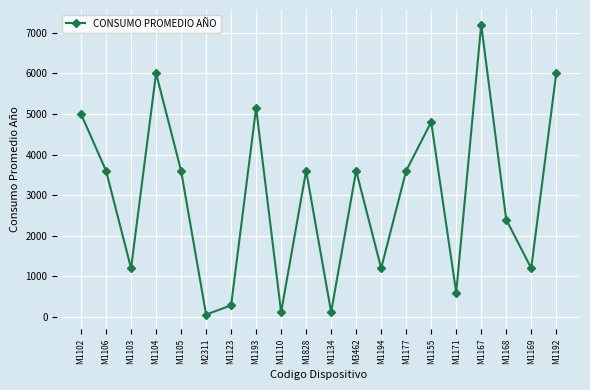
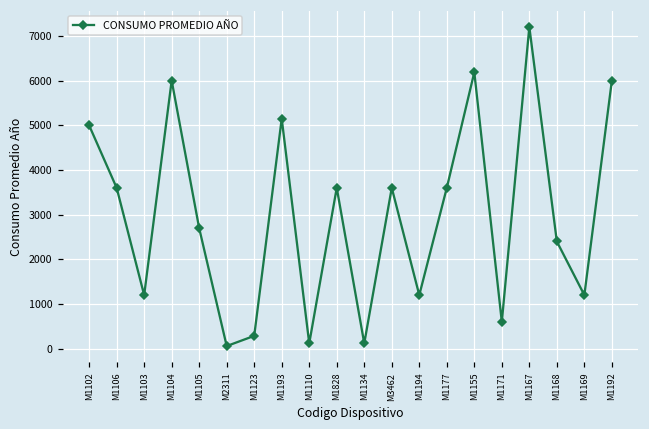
M1105: 3600 -> 2700
M1155: 4800 -> 6200
